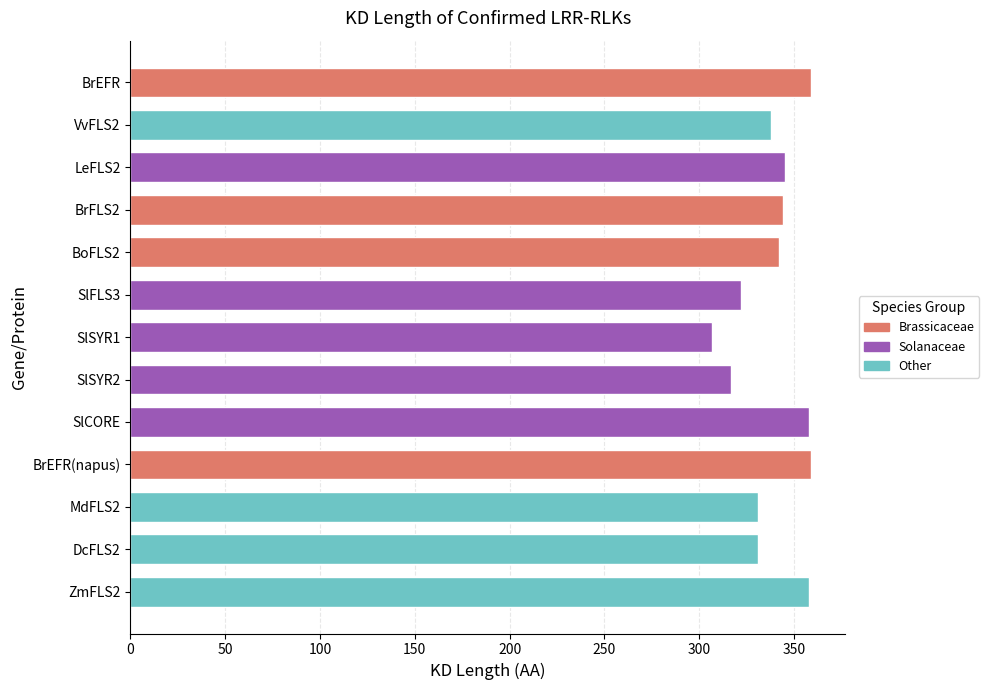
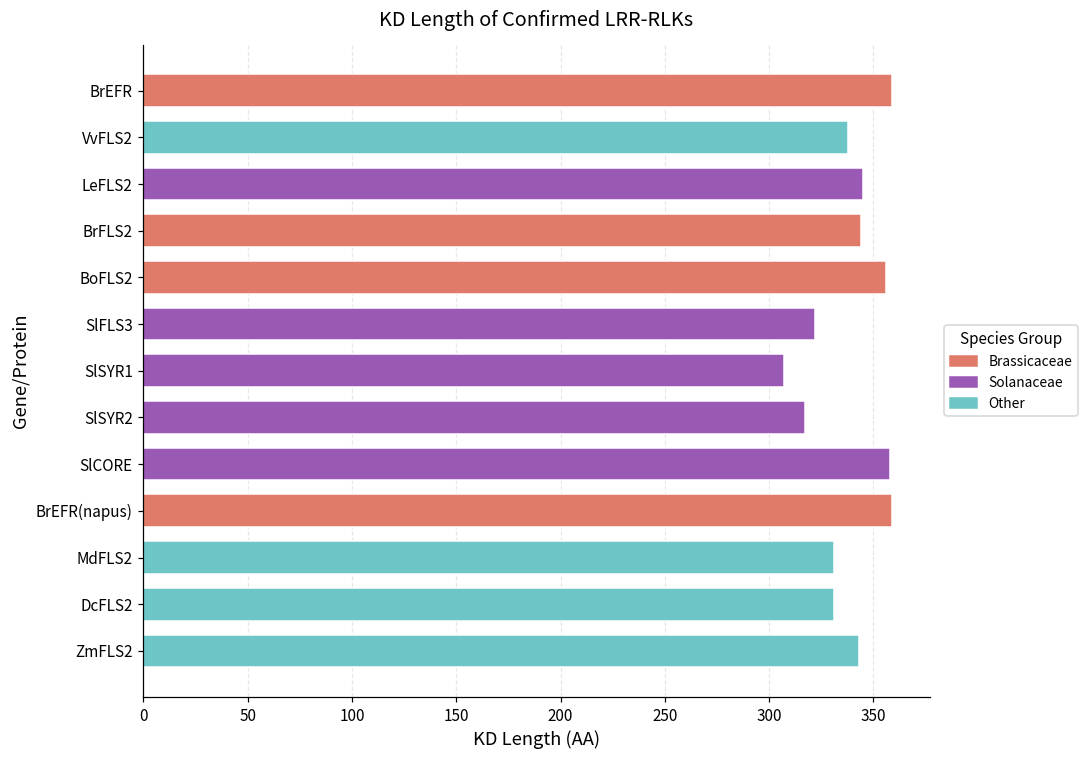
BoFLS2: 342 -> 356
ZmFLS2: 358 -> 343
